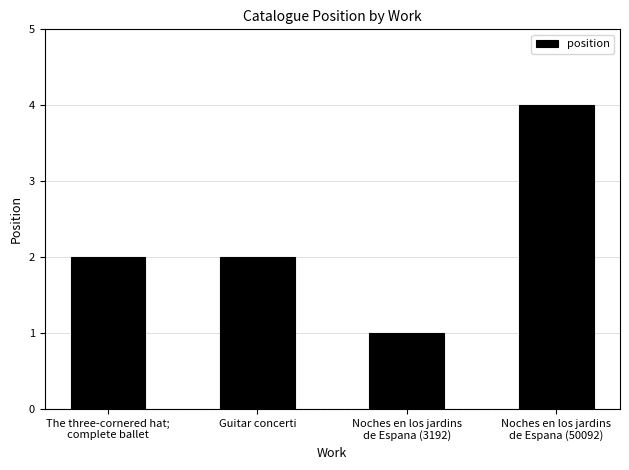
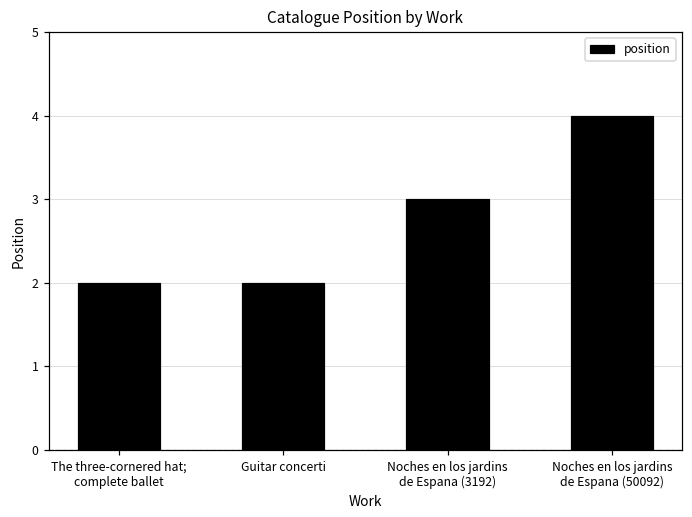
Noches en los jardins de Espana (3192): 1 -> 3
